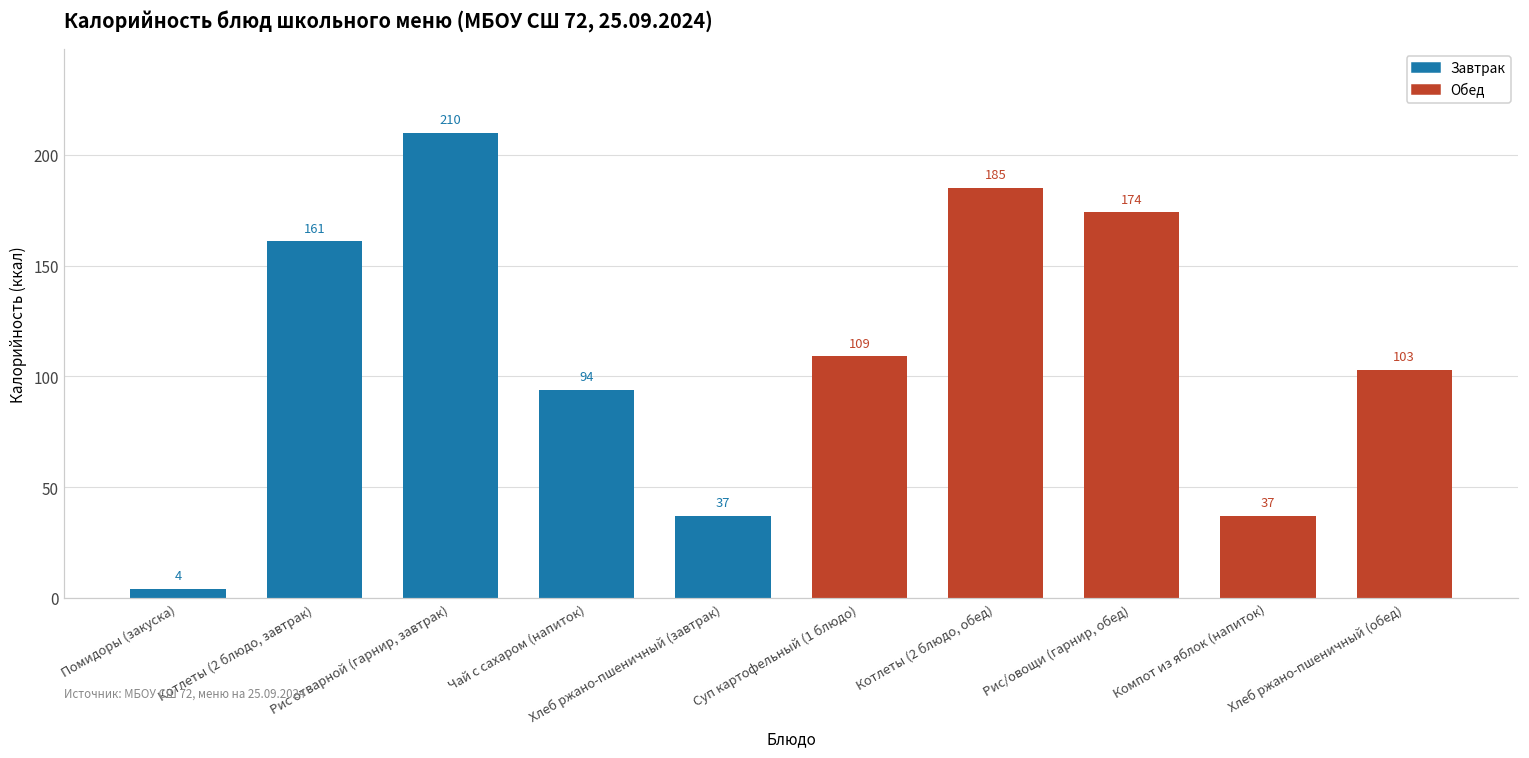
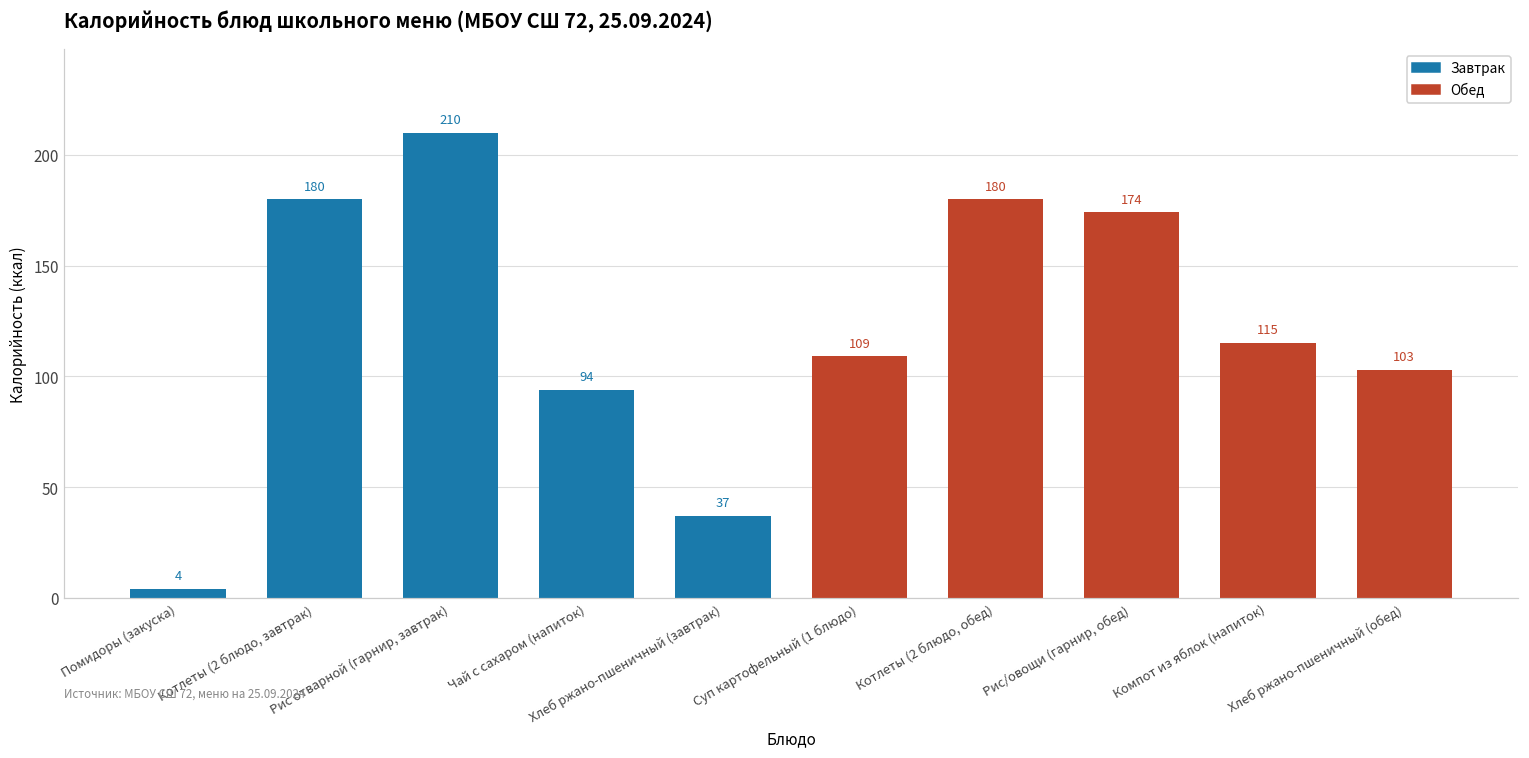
Котлеты (2 блюдо, завтрак): 161 -> 180
Котлеты (2 блюдо, обед): 185 -> 180
Компот из яблок (напиток): 37 -> 115
